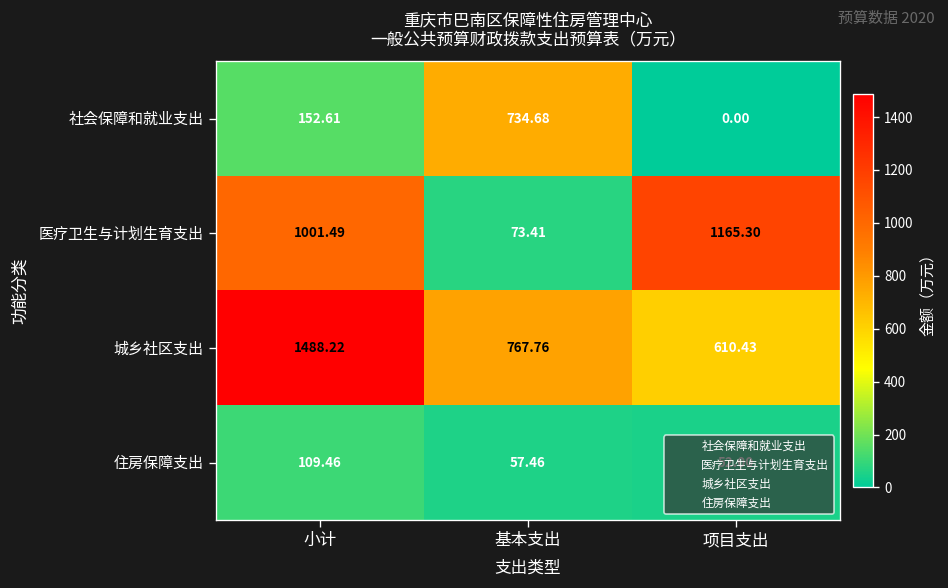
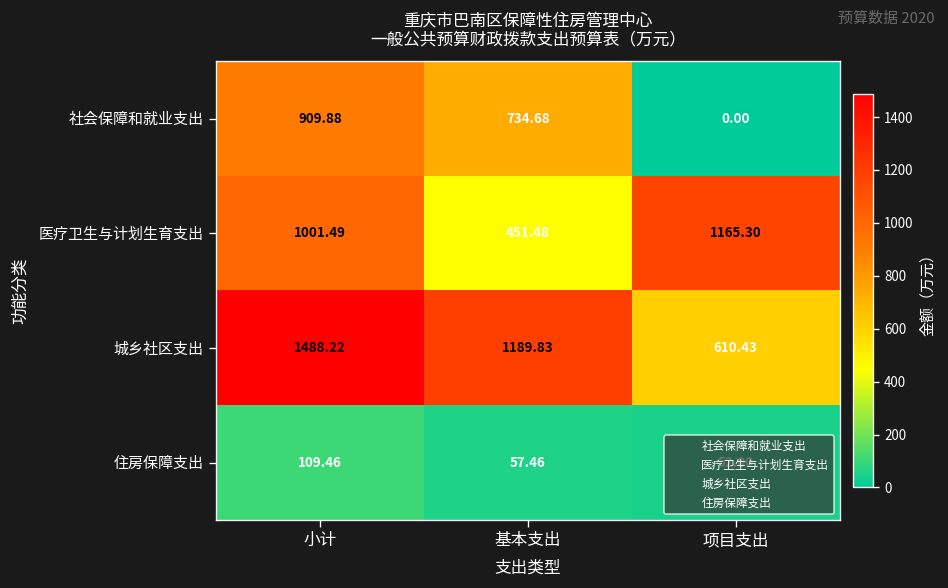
社会保障和就业支出, 小计: 152.61 -> 909.88
医疗卫生与计划生育支出, 基本支出: 73.41 -> 451.48
城乡社区支出, 基本支出: 767.76 -> 1189.83
